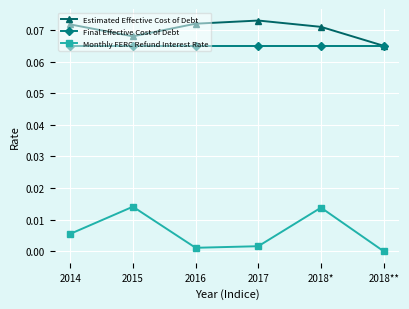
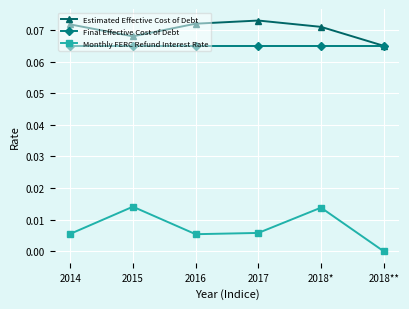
Monthly FERC Refund Interest Rate, 2016: 0.001 -> 0.005
Monthly FERC Refund Interest Rate, 2017: 0.002 -> 0.006
